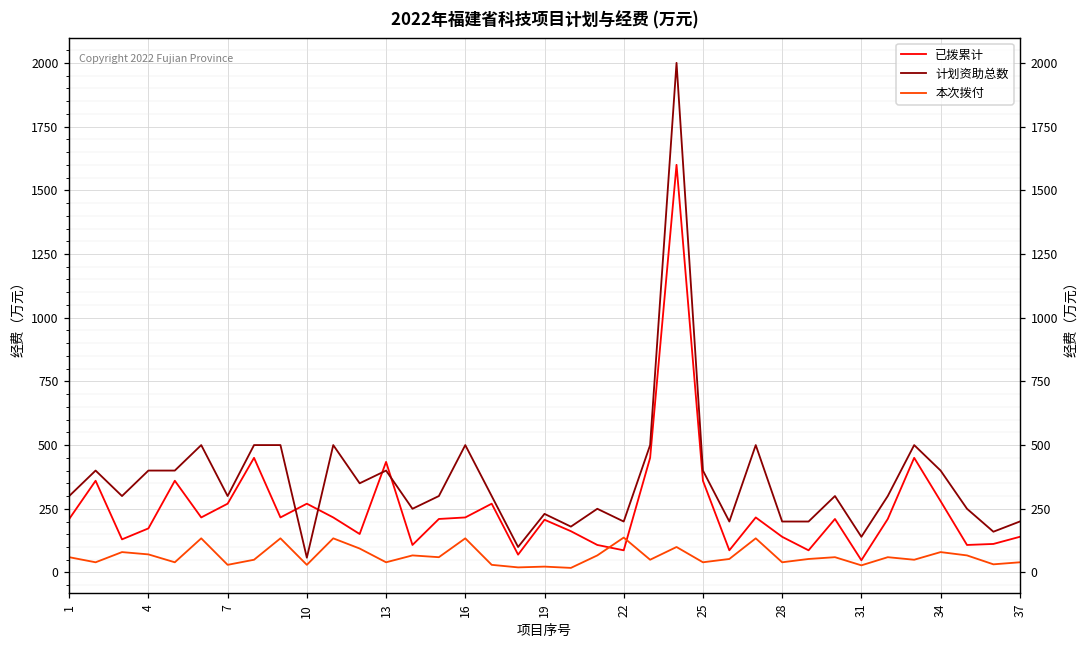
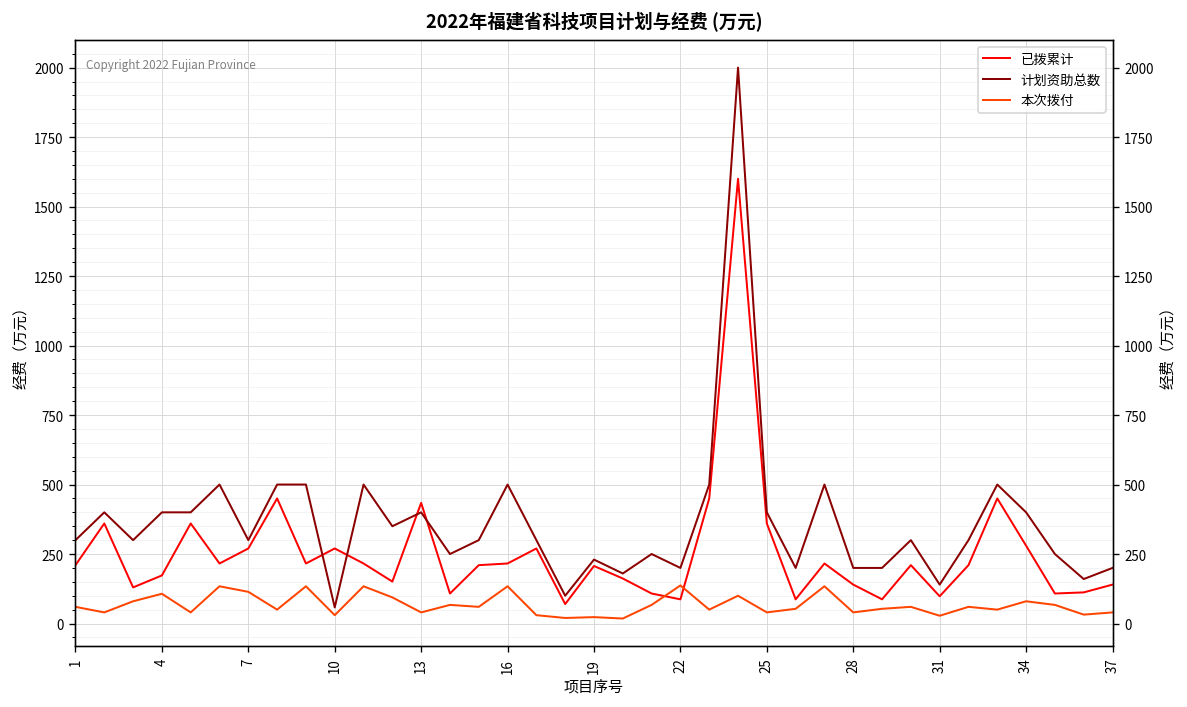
本次拨付, 4: 70 -> 110
本次拨付, 7: 30 -> 110
已拨累计, 31: 50 -> 100
